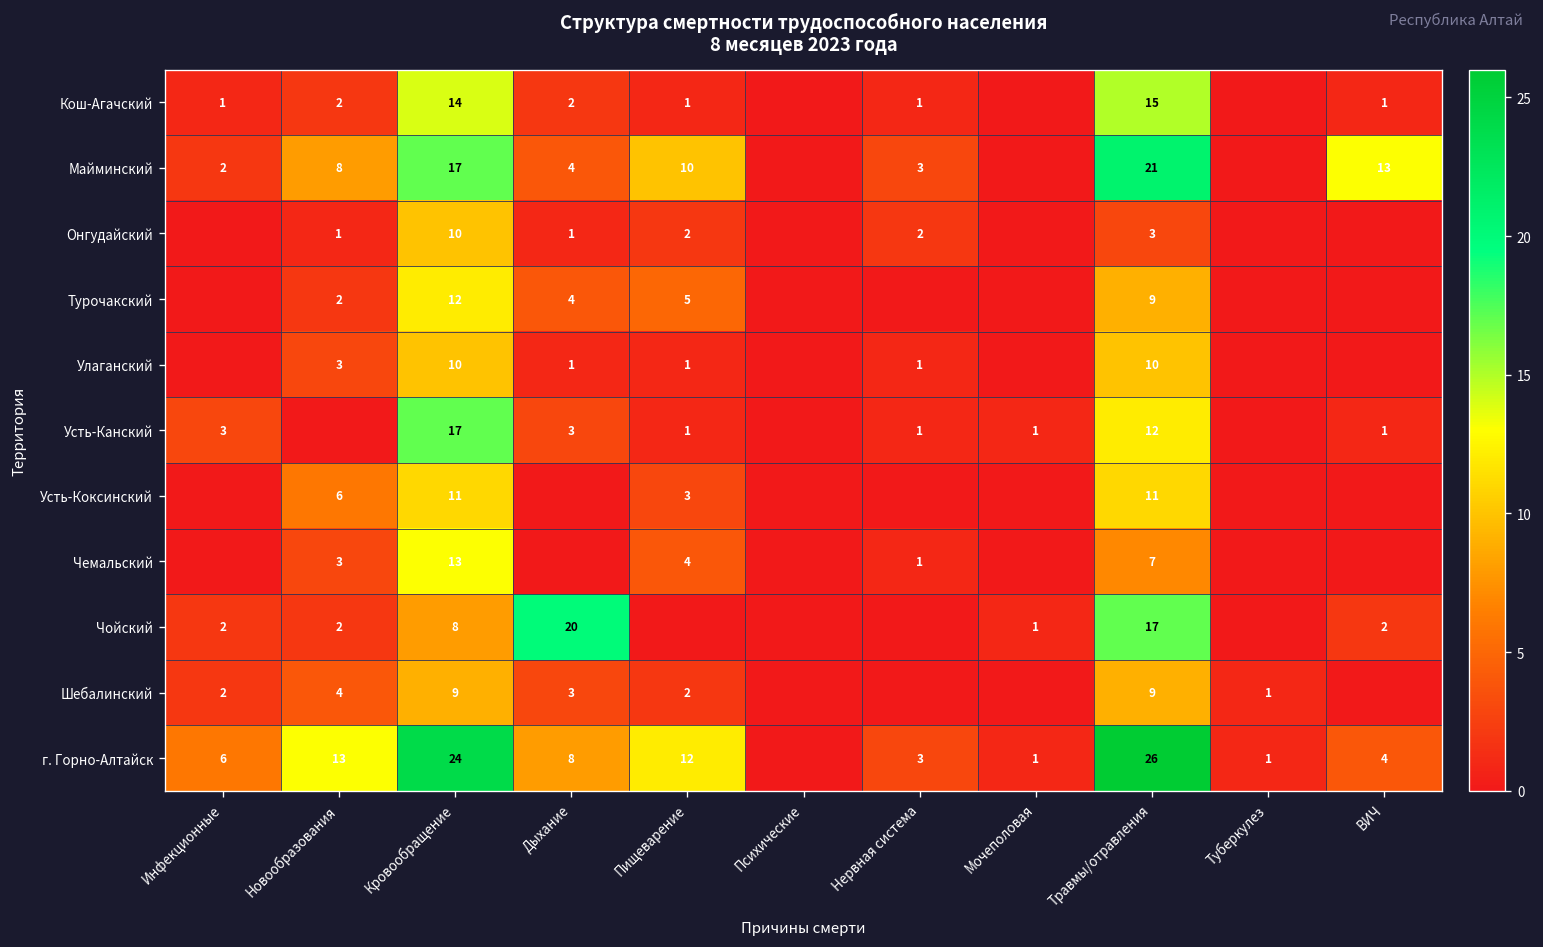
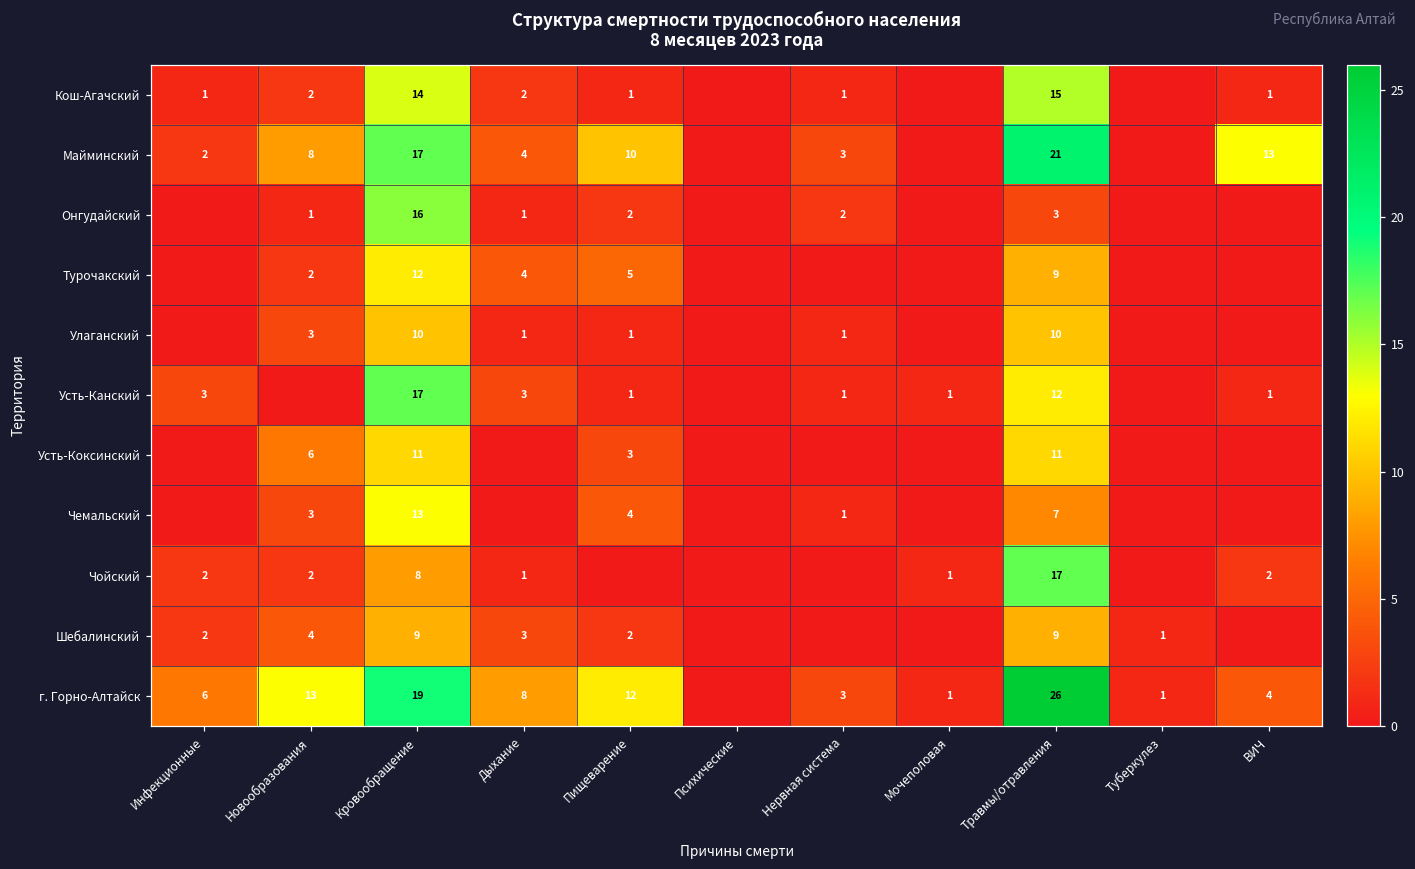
Онгудайский, Кровообращение: 10 -> 16
Чойский, Дыхание: 20 -> 1
г. Горно-Алтайск, Кровообращение: 24 -> 19
